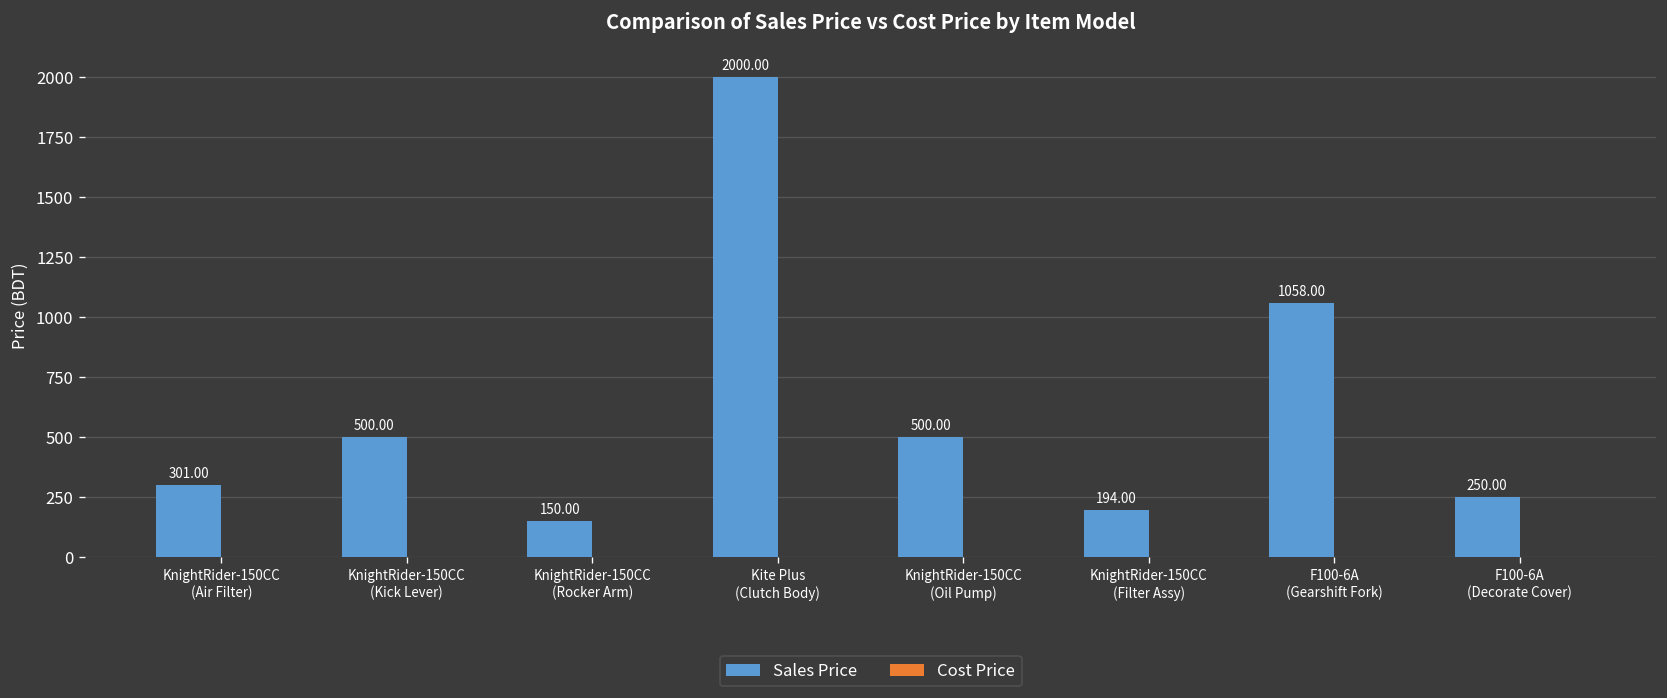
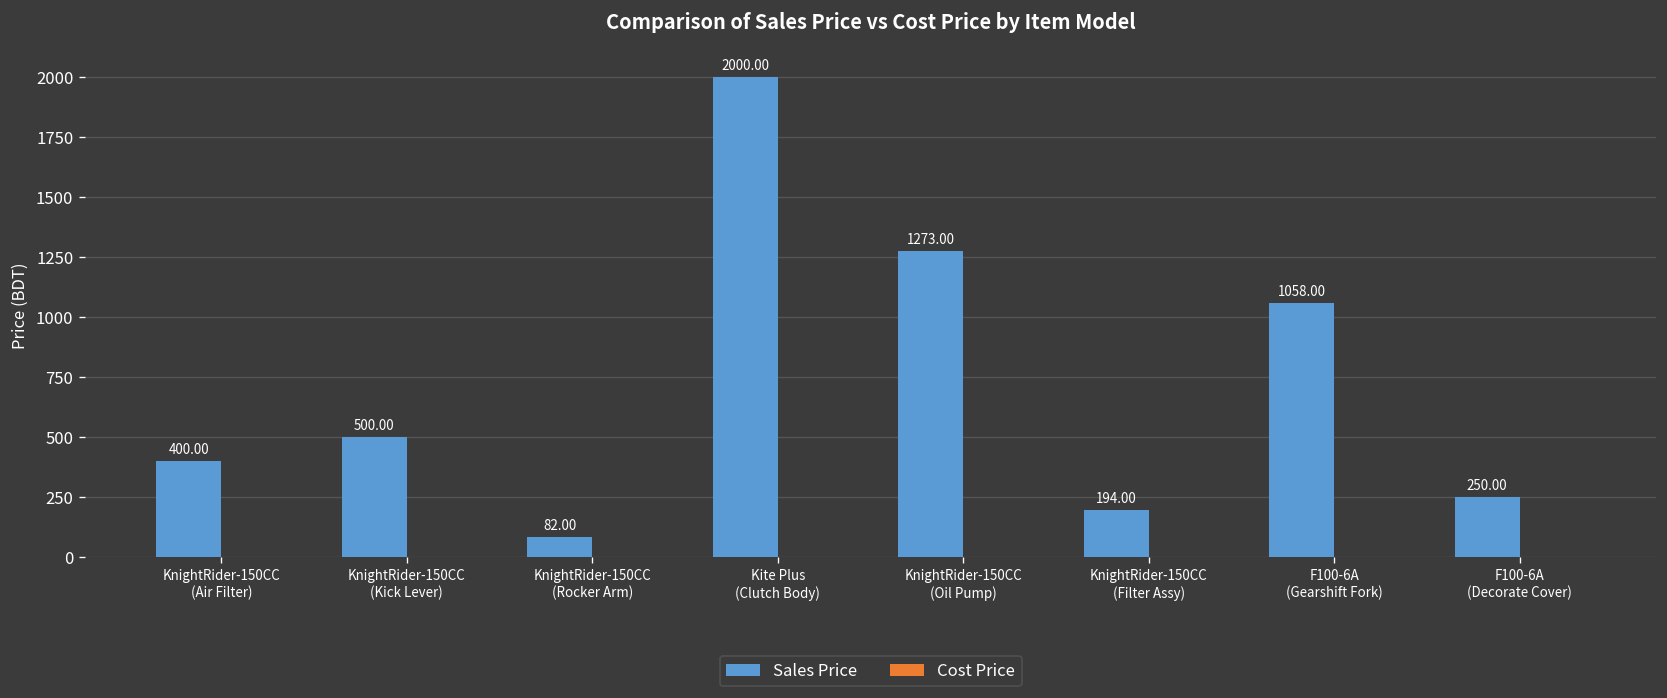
Sales Price, KnightRider-150CC (Air Filter): 301.00 -> 400.00
Sales Price, KnightRider-150CC (Rocker Arm): 150.00 -> 82.00
Sales Price, KnightRider-150CC (Oil Pump): 500.00 -> 1273.00
